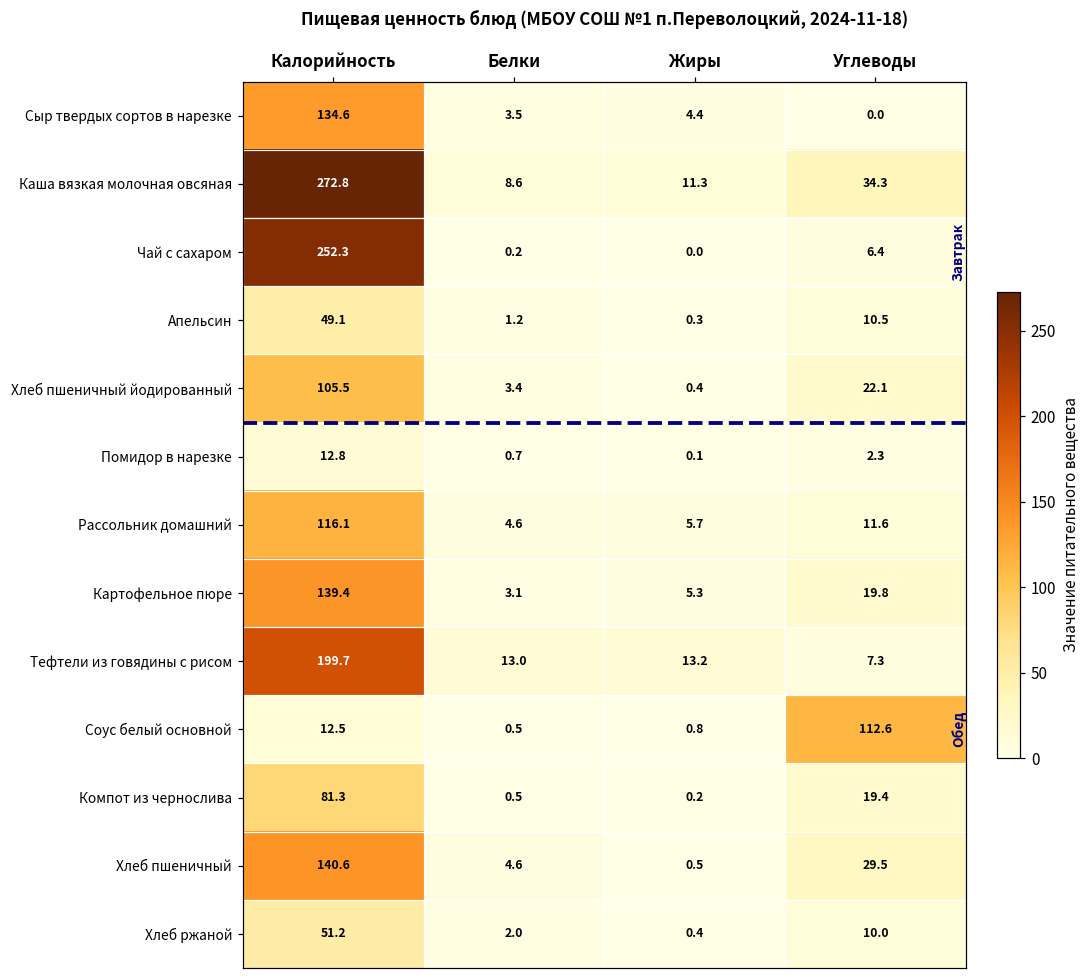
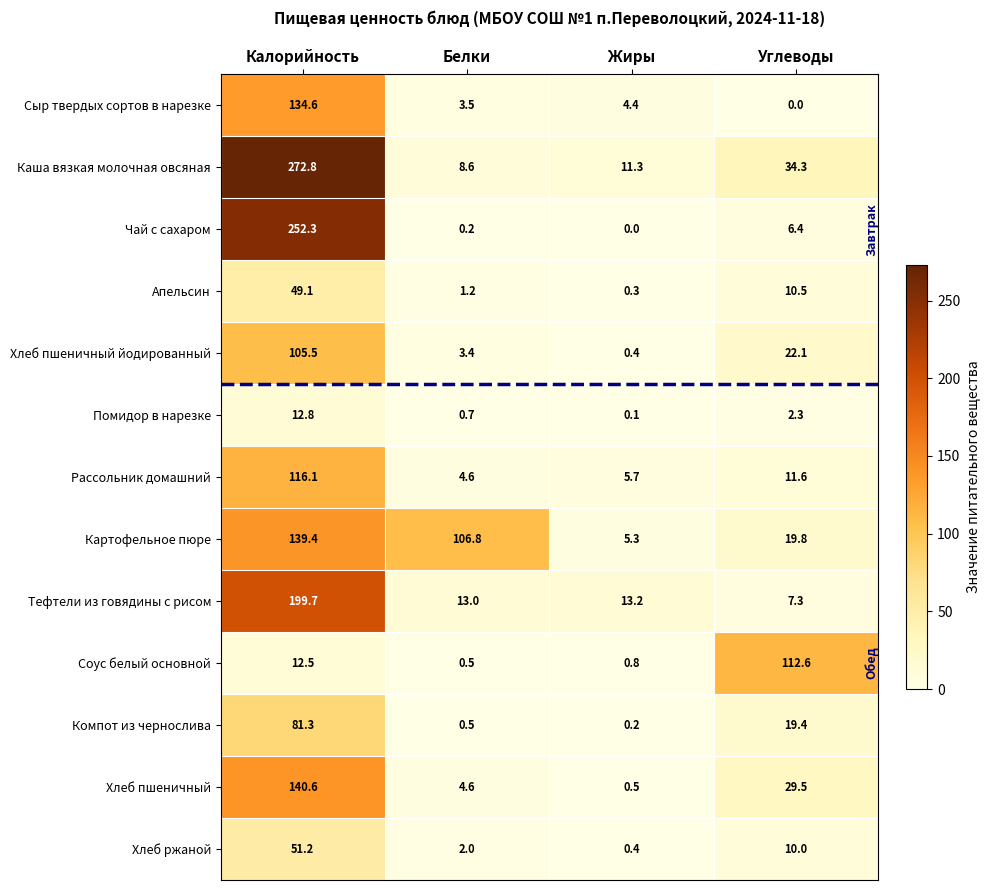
Картофельное пюре, Белки: 3.1 -> 106.8
